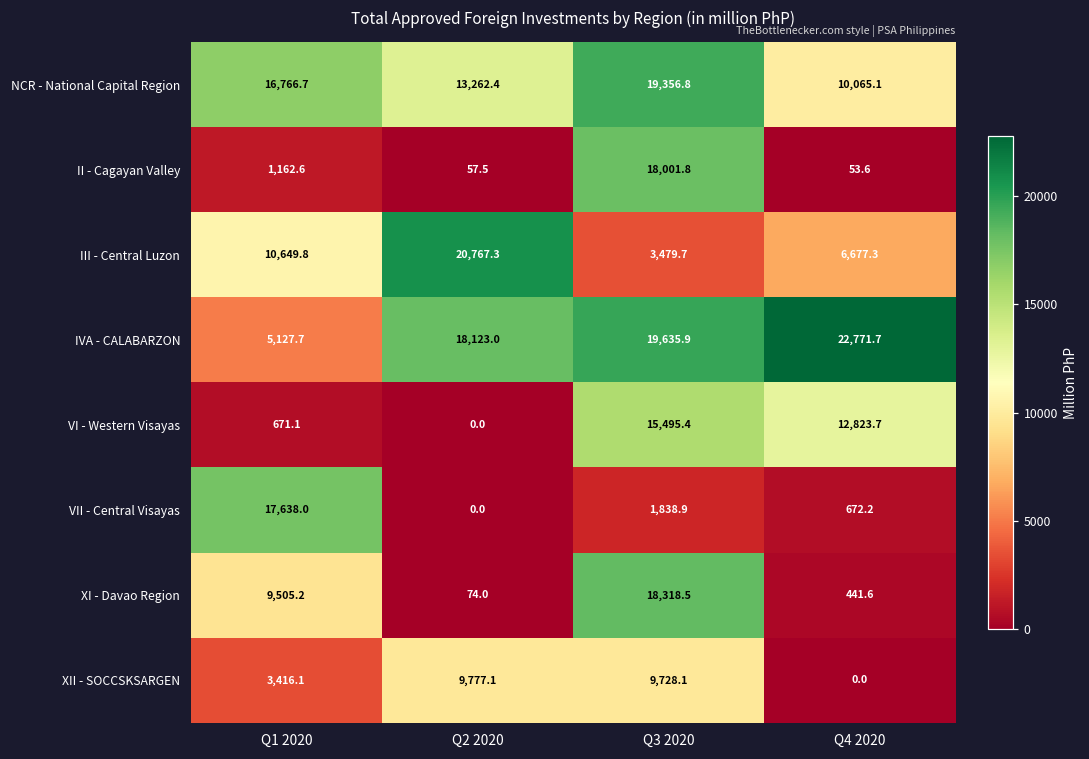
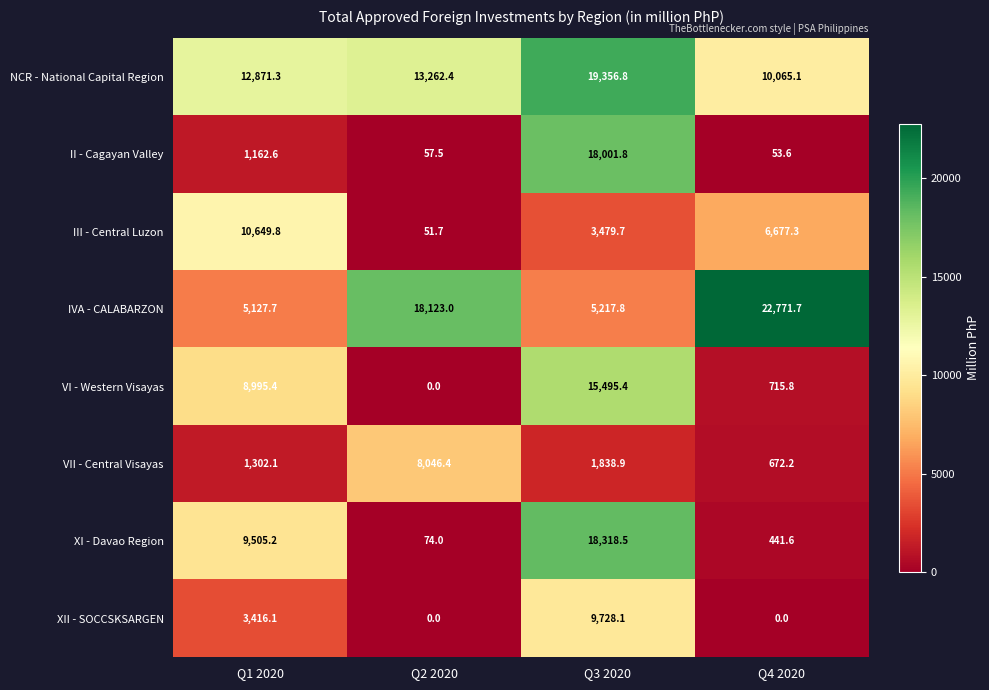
NCR - National Capital Region, Q1 2020: 16,766.7 -> 12,871.3
III - Central Luzon, Q2 2020: 20,767.3 -> 51.7
IVA - CALABARZON, Q3 2020: 19,635.9 -> 5,217.8
VI - Western Visayas, Q1 2020: 671.1 -> 8,995.4
VI - Western Visayas, Q4 2020: 12,823.7 -> 715.8
VII - Central Visayas, Q1 2020: 17,638.0 -> 1,302.1
VII - Central Visayas, Q2 2020: 0.0 -> 8,046.4
XII - SOCCSKSARGEN, Q2 2020: 9,777.1 -> 0.0
